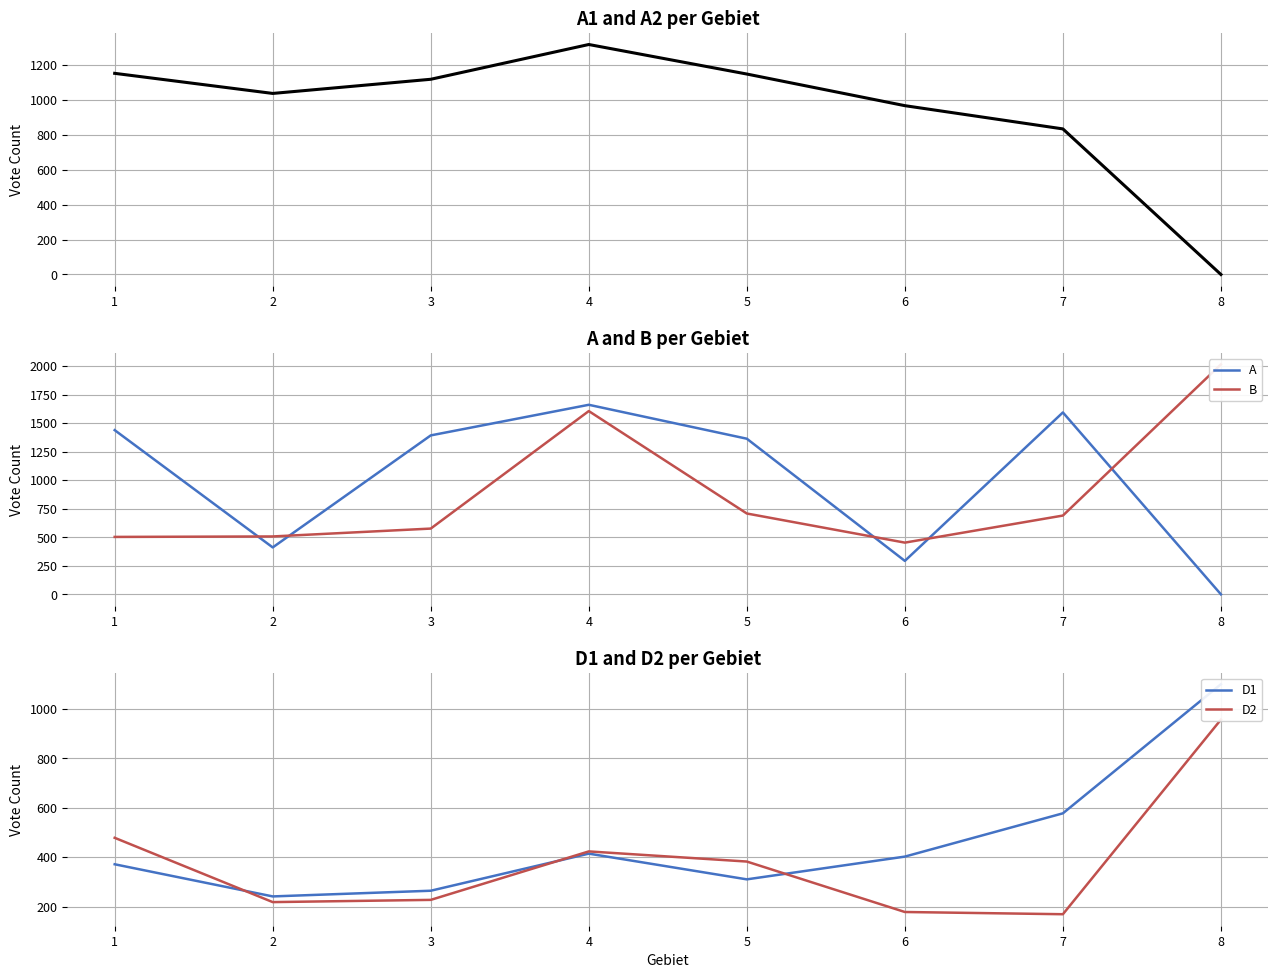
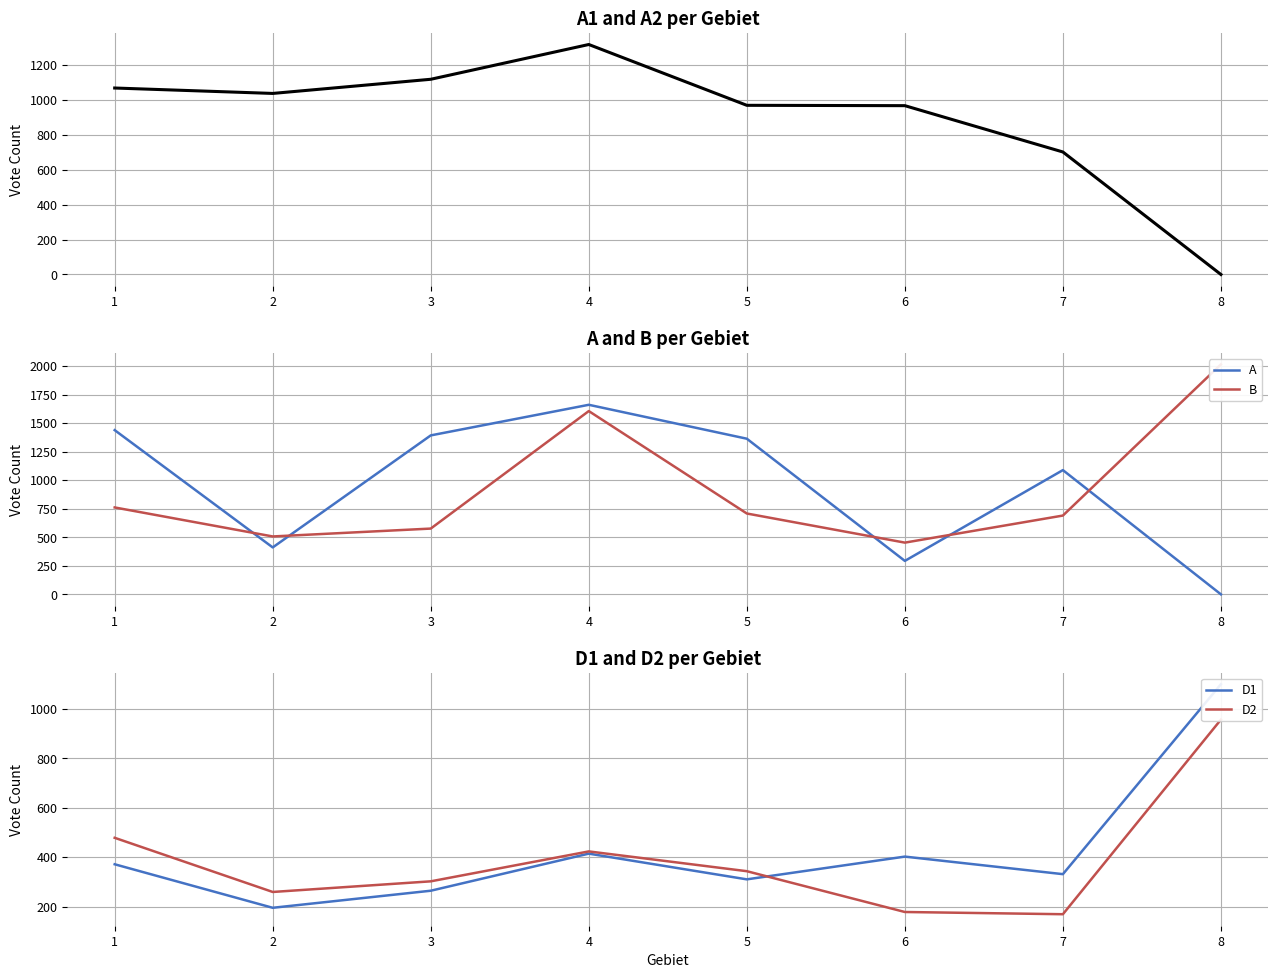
A1 and A2 per Gebiet, 1: 1150 -> 1070
A1 and A2 per Gebiet, 5: 1150 -> 970
A1 and A2 per Gebiet, 7: 830 -> 700
A and B per Gebiet, B, 1: 500 -> 760
A and B per Gebiet, A, 7: 1590 -> 1090
D1 and D2 per Gebiet, D1, 2: 240 -> 200
D1 and D2 per Gebiet, D2, 2: 220 -> 260
D1 and D2 per Gebiet, D2, 3: 230 -> 300
D1 and D2 per Gebiet, D2, 5: 380 -> 340
D1 and D2 per Gebiet, D1, 7: 580 -> 330
